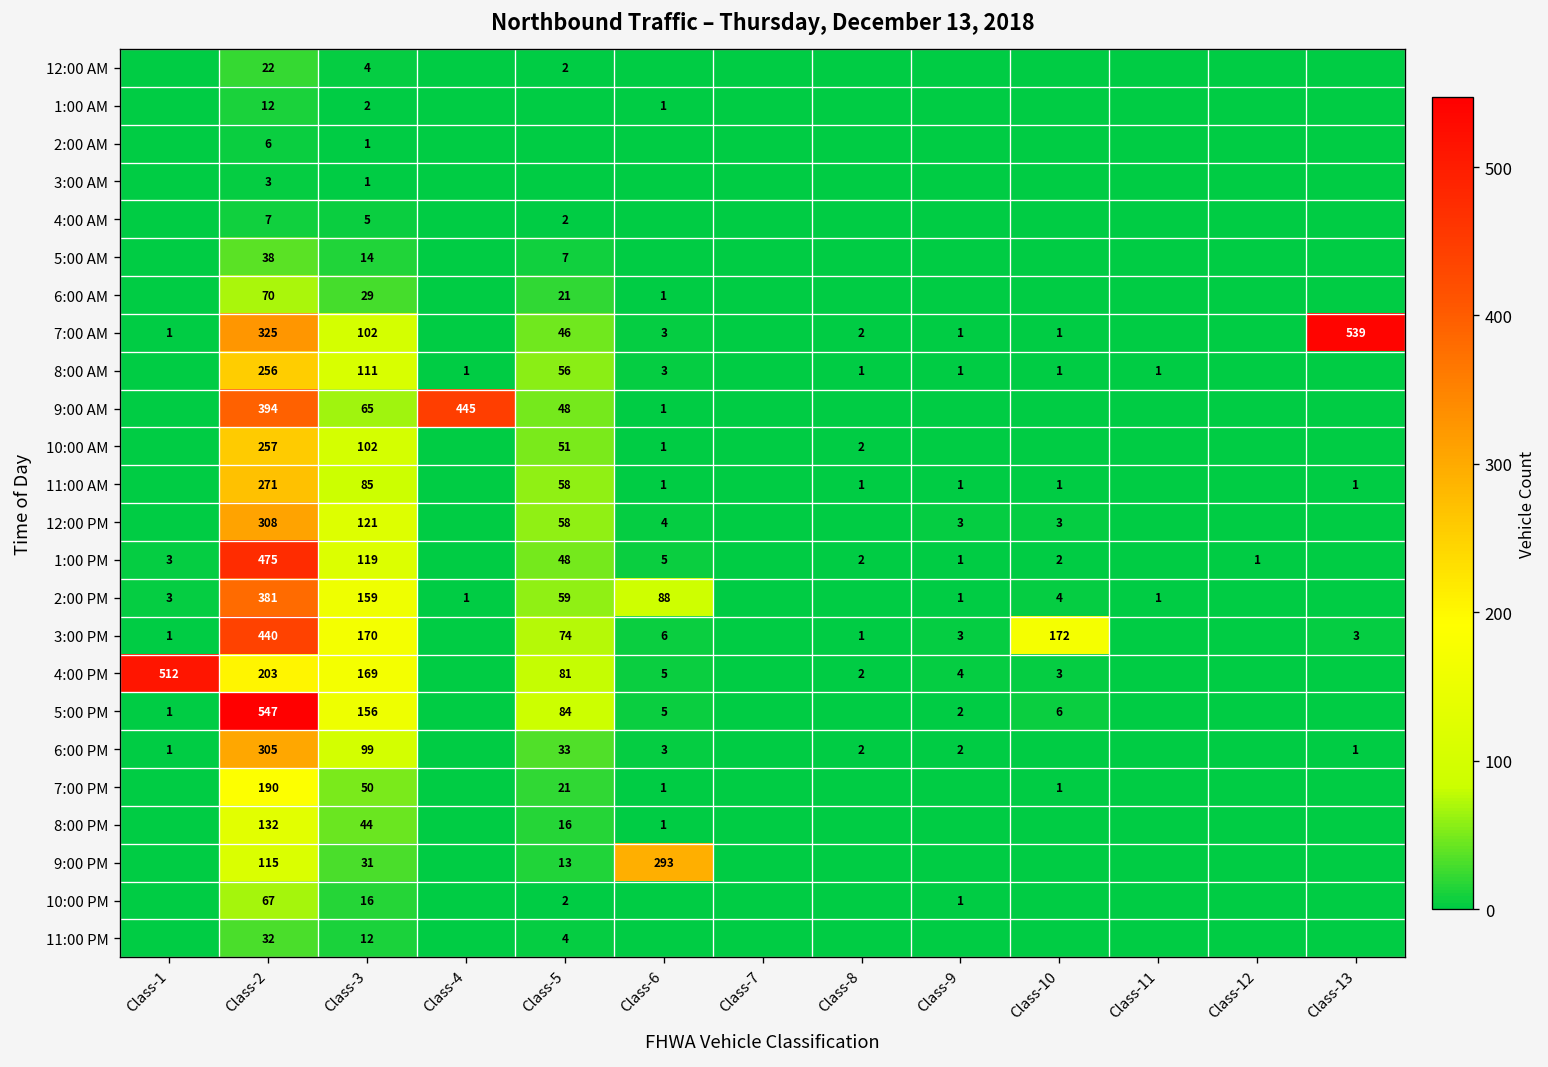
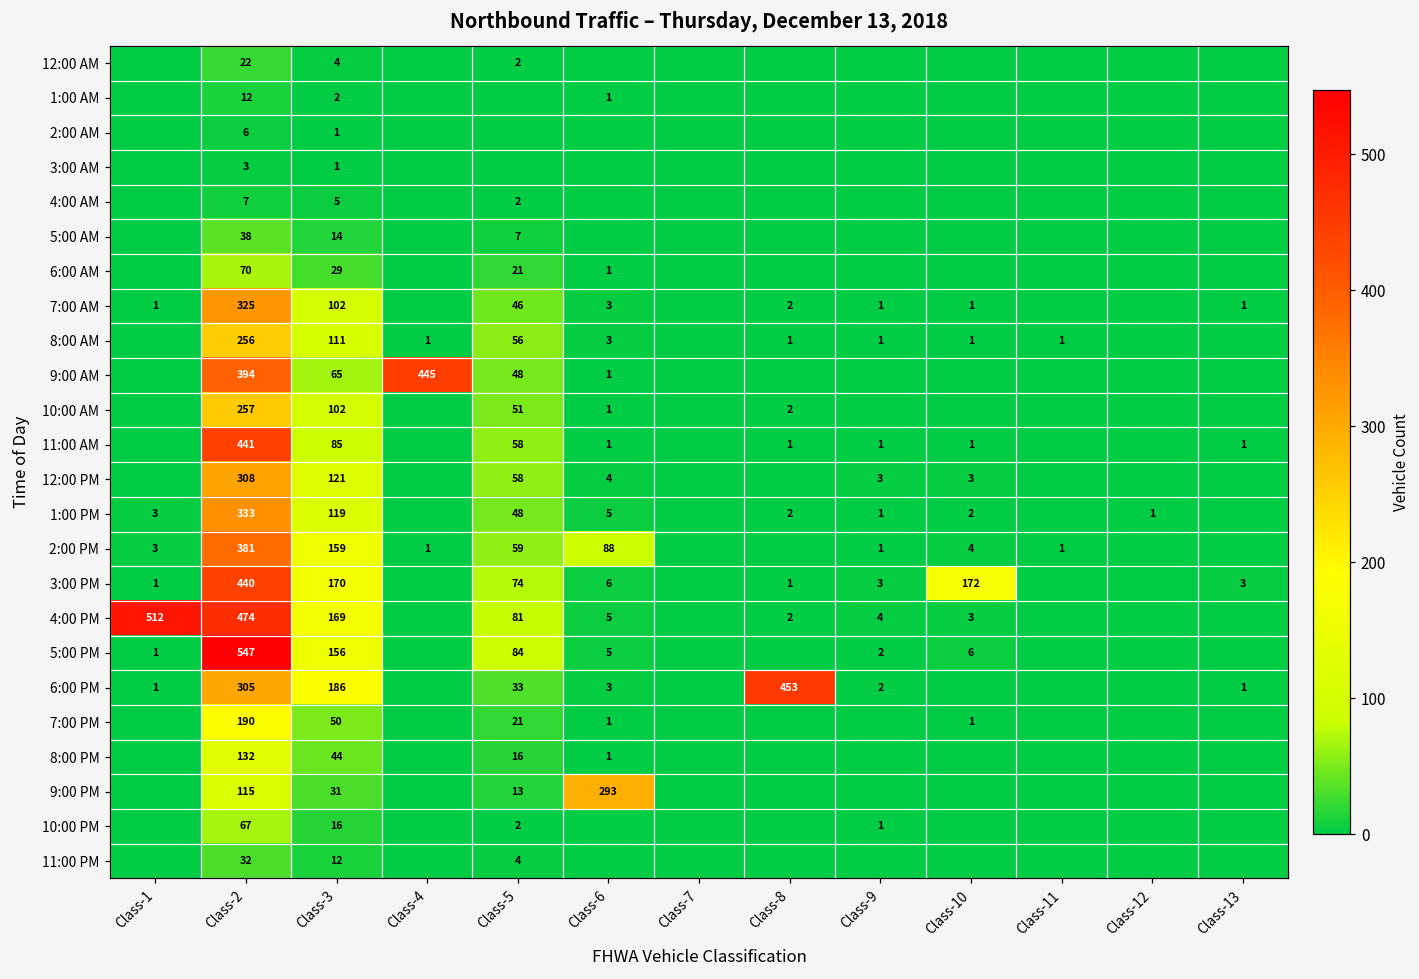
7:00 AM, Class-13: 539 -> 1
11:00 AM, Class-2: 271 -> 441
1:00 PM, Class-2: 475 -> 333
4:00 PM, Class-2: 203 -> 474
6:00 PM, Class-3: 99 -> 186
6:00 PM, Class-8: 2 -> 453
